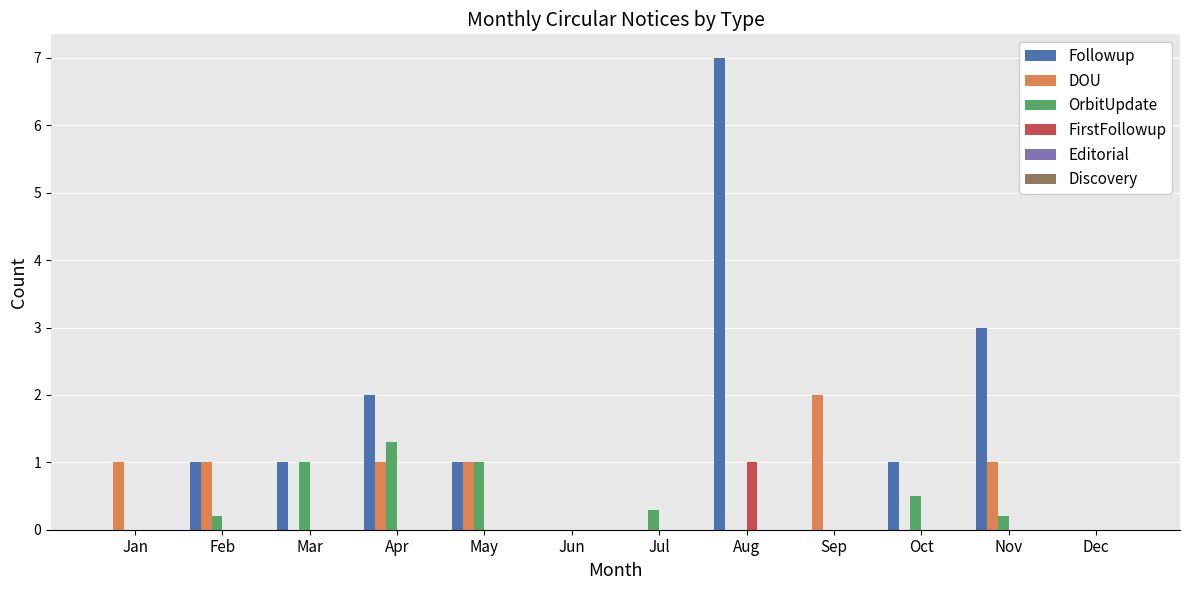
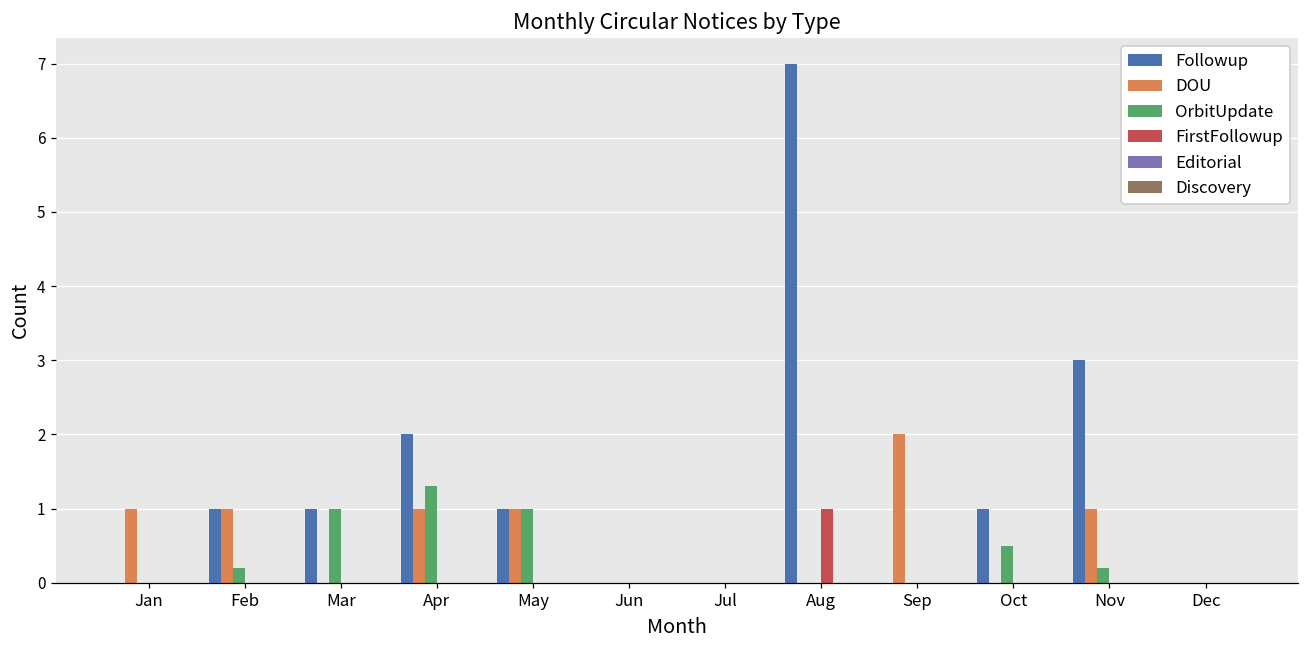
OrbitUpdate, Jul: 0.3 -> 0.0
